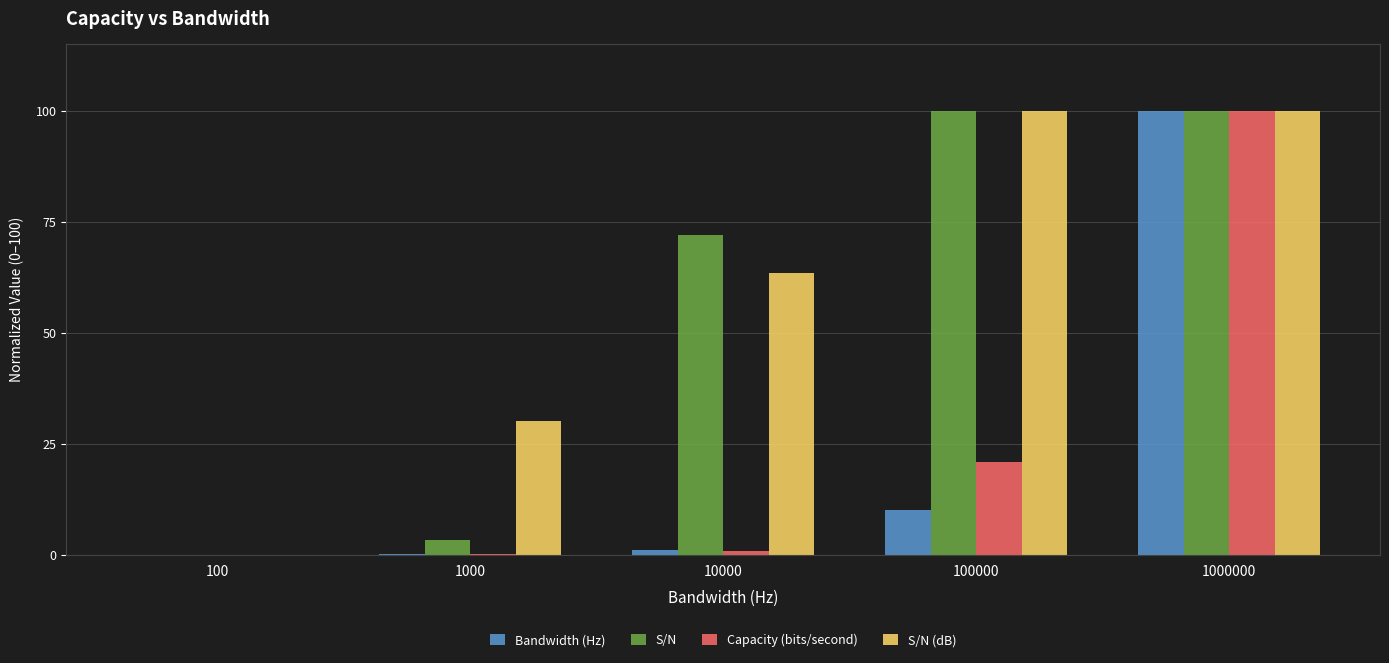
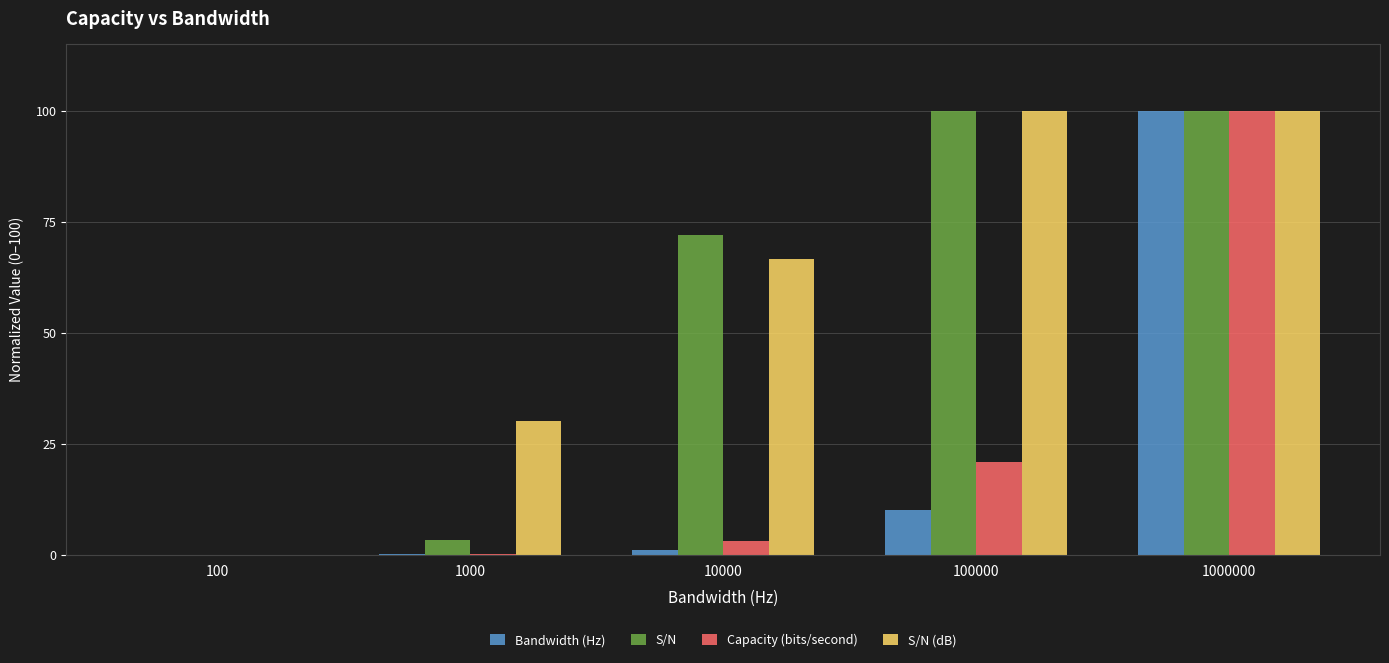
Capacity (bits/second), 10000: 1 -> 3
S/N (dB), 10000: 63 -> 67
